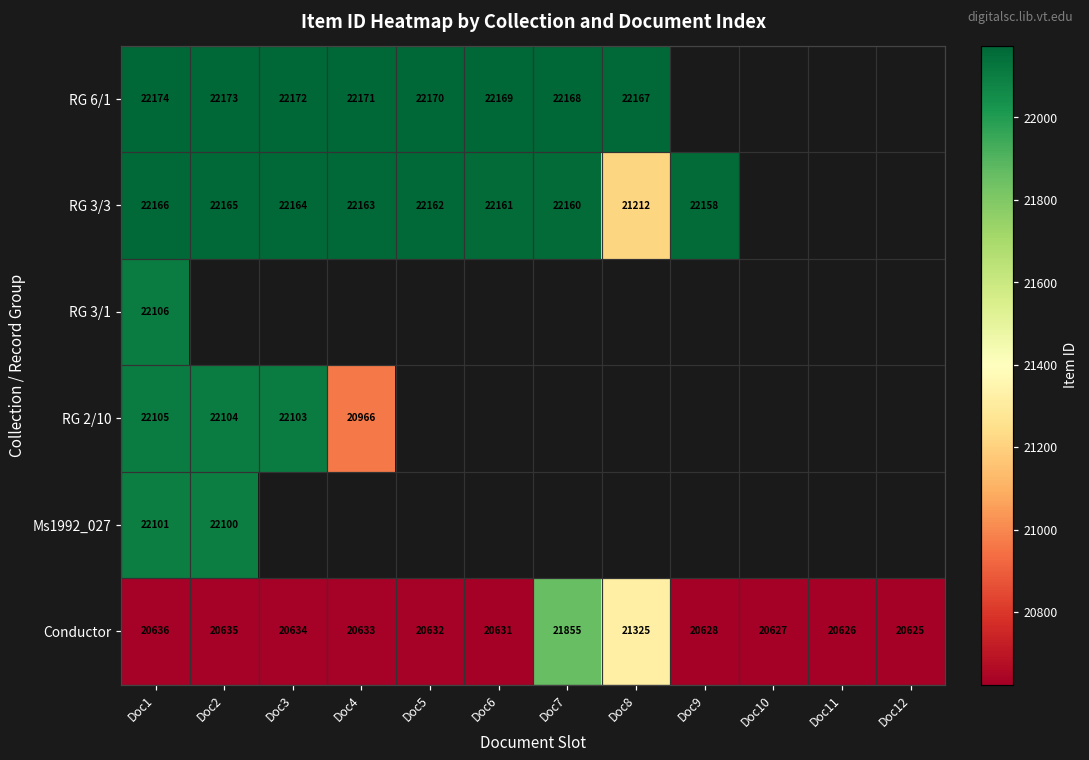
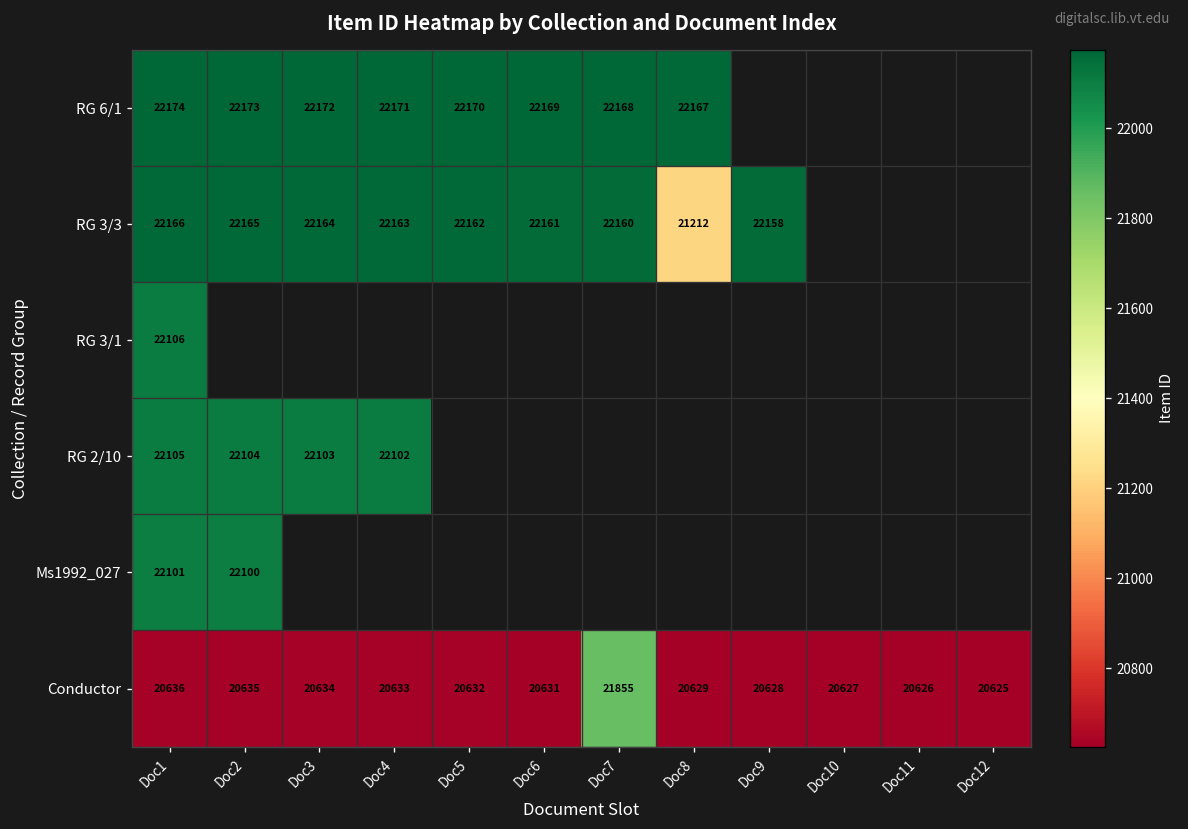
RG 2/10, Doc4: 20966 -> 22102
Conductor, Doc8: 21325 -> 20629
